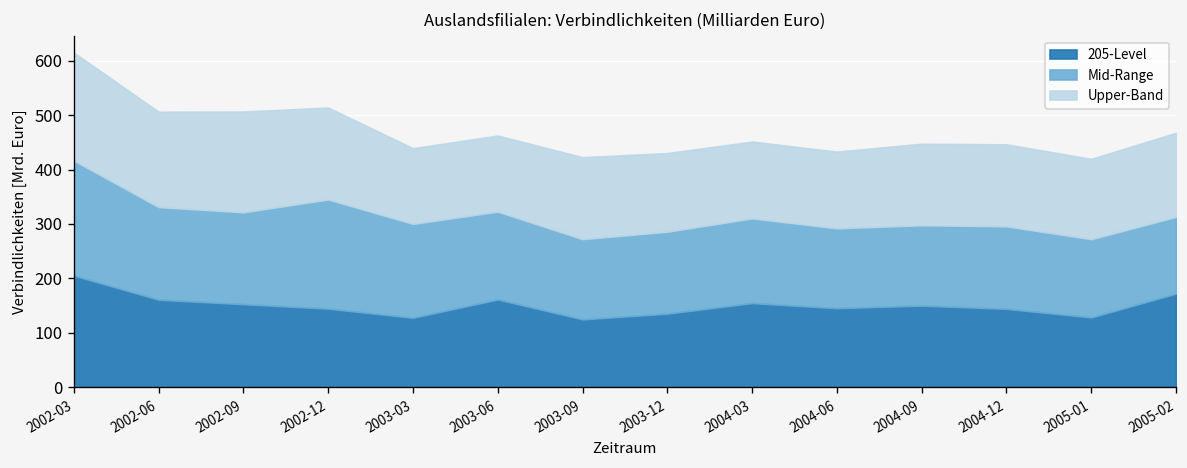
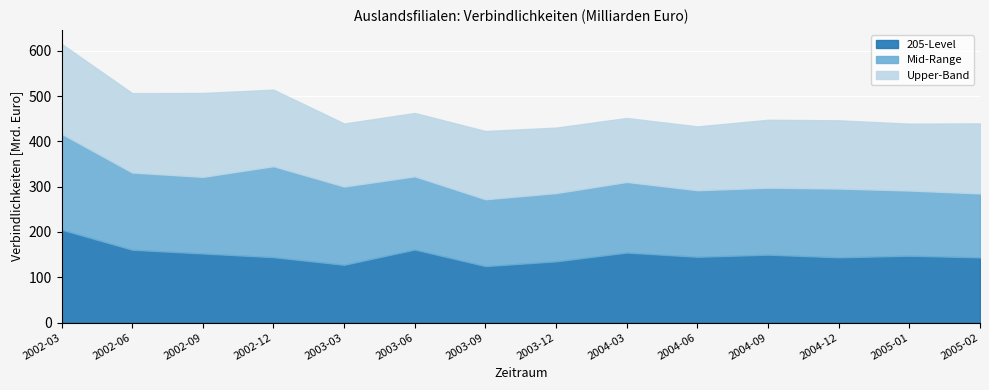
205-Level, 2005-01: 130 -> 150
205-Level, 2005-02: 170 -> 140
